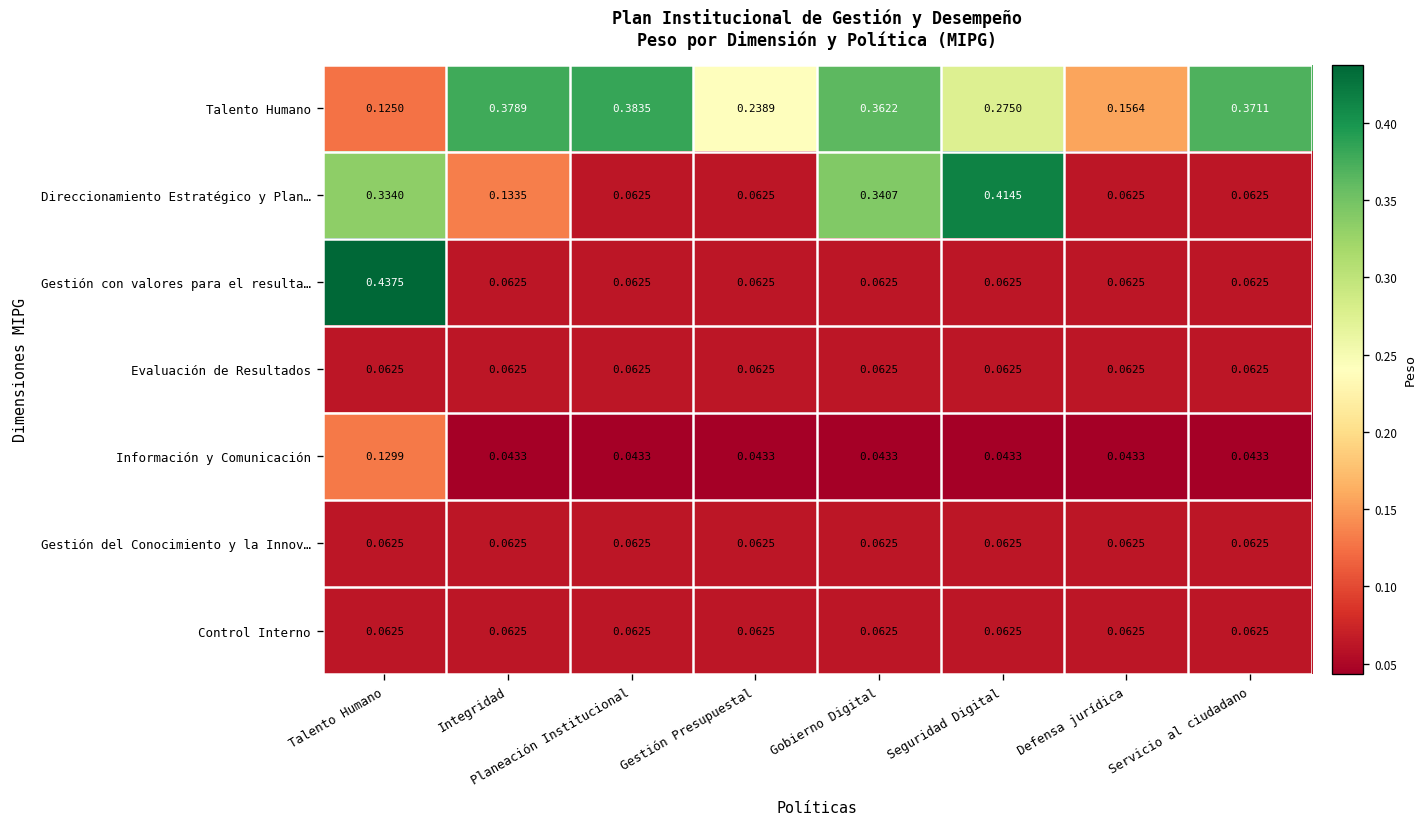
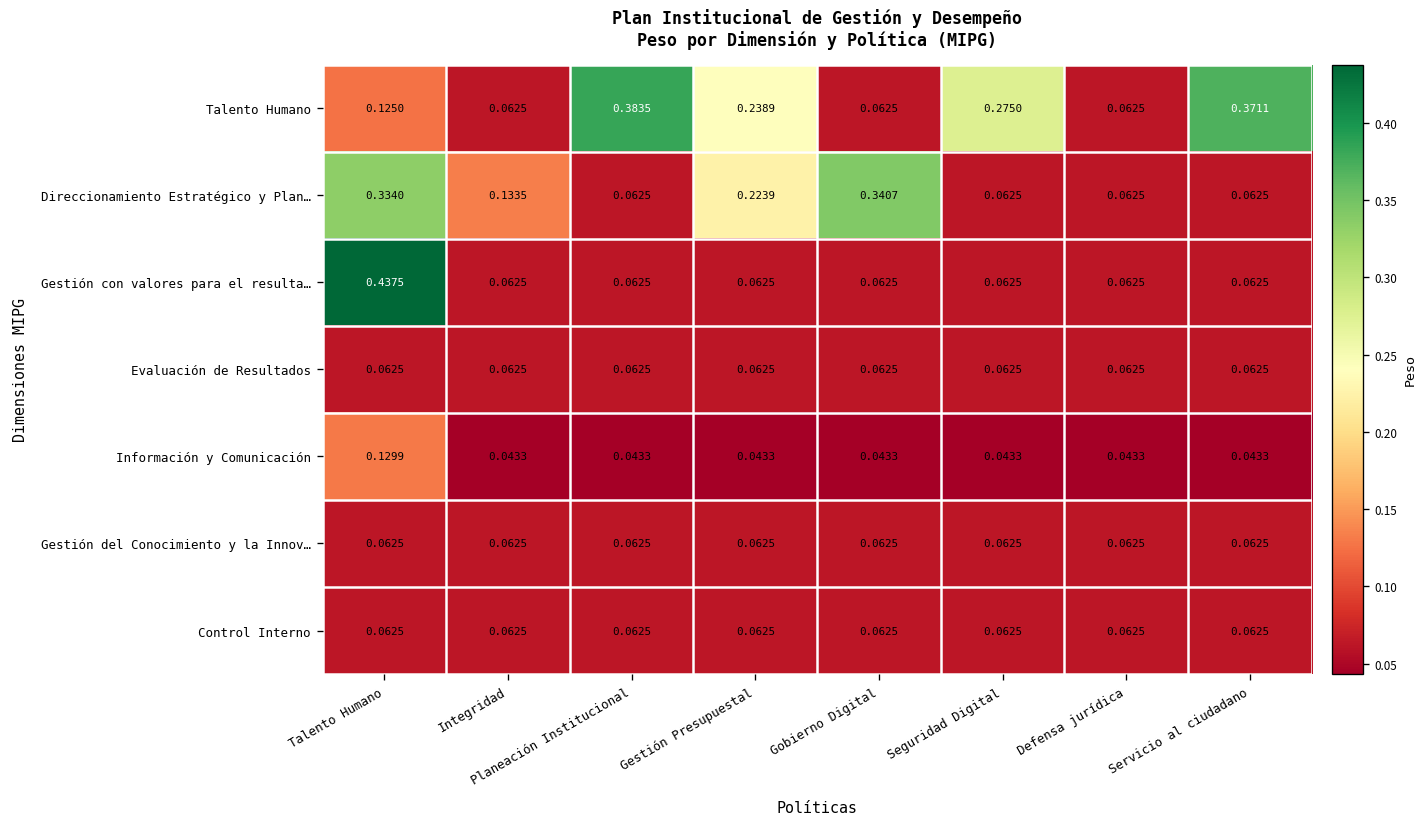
Talento Humano, Integridad: 0.3789 -> 0.0625
Talento Humano, Gobierno Digital: 0.3622 -> 0.0625
Talento Humano, Defensa jurídica: 0.1564 -> 0.0625
Direccionamiento Estratégico y Plan…, Gestión Presupuestal: 0.0625 -> 0.2239
Direccionamiento Estratégico y Plan…, Seguridad Digital: 0.4145 -> 0.0625
